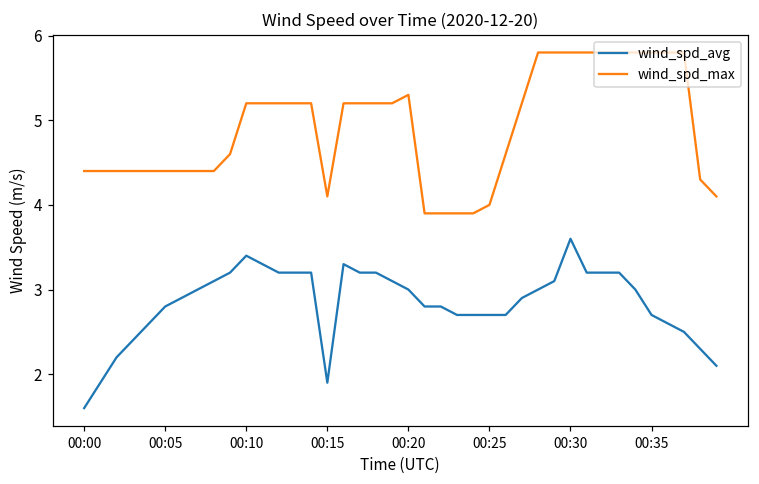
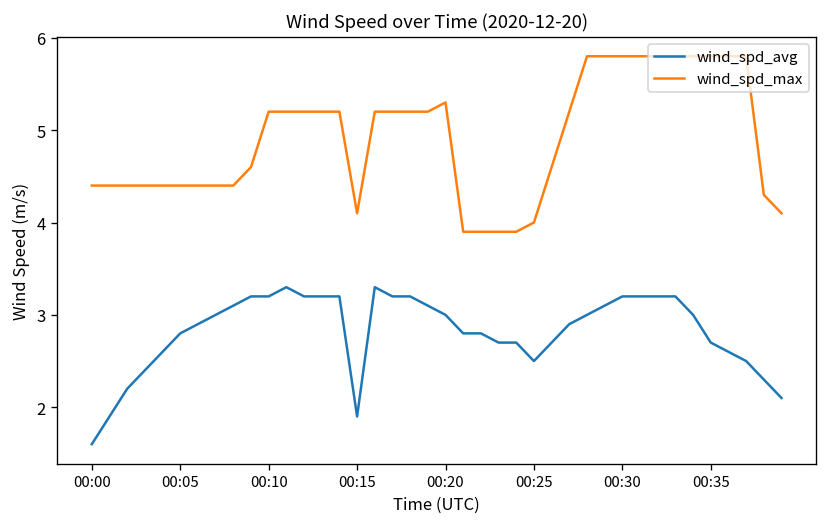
wind_spd_avg, 00:10: 3.4 -> 3.2
wind_spd_avg, 00:25: 2.7 -> 2.5
wind_spd_avg, 00:30: 3.6 -> 3.2
